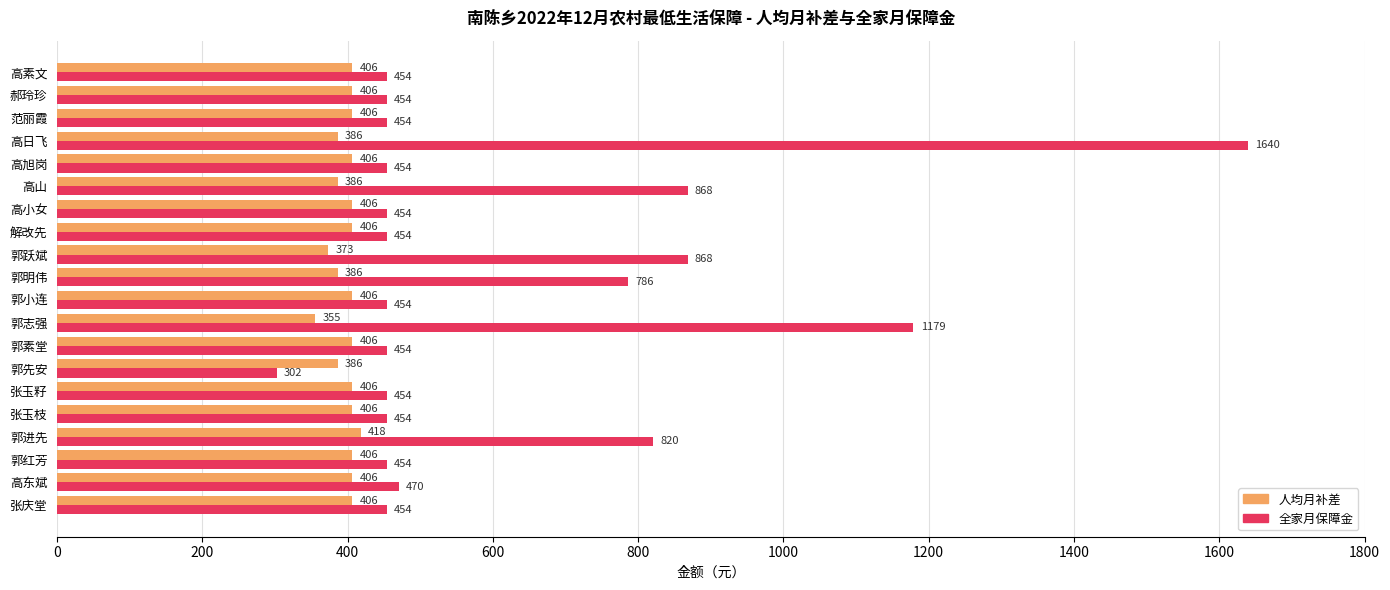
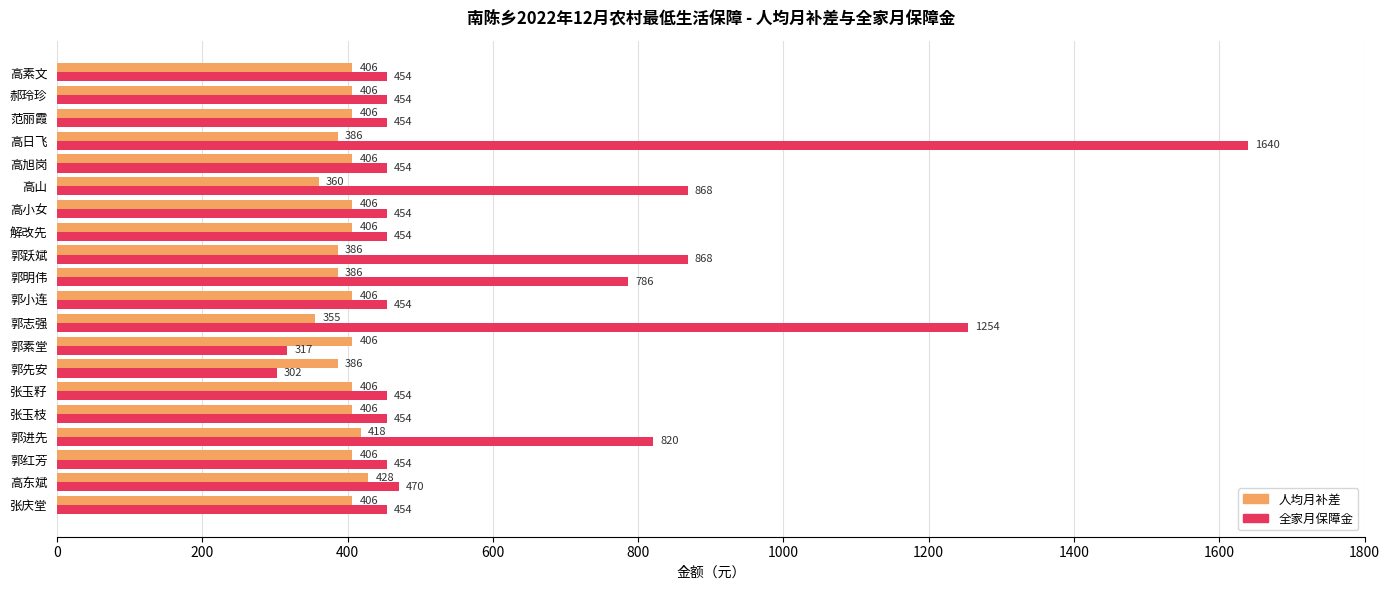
人均月补差, 高山: 386 -> 360
人均月补差, 郭跃斌: 373 -> 386
全家月保障金, 郭志强: 1179 -> 1254
全家月保障金, 郭素堂: 454 -> 317
人均月补差, 高东斌: 406 -> 428
